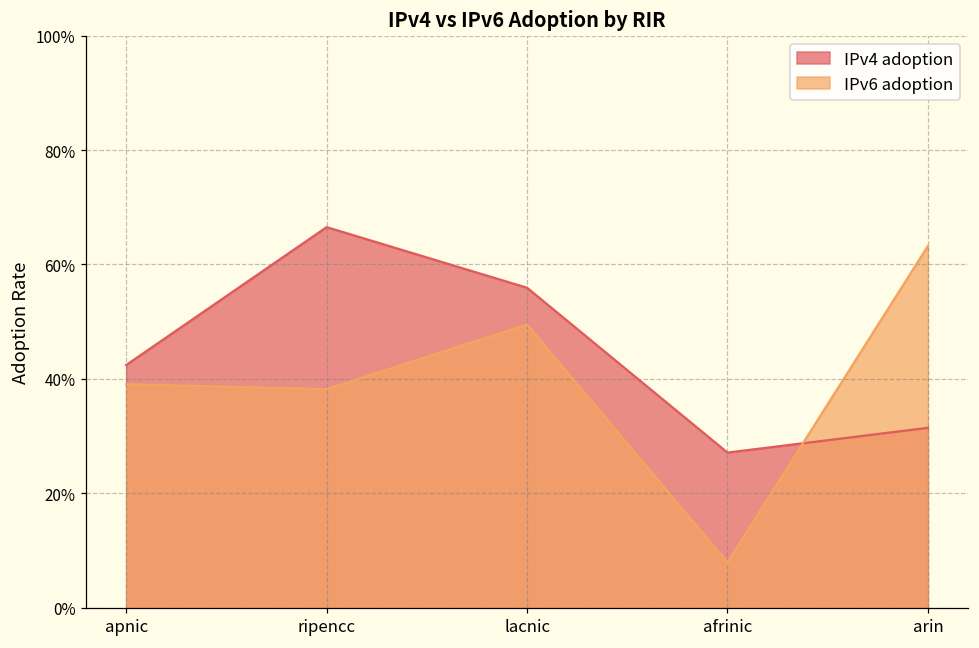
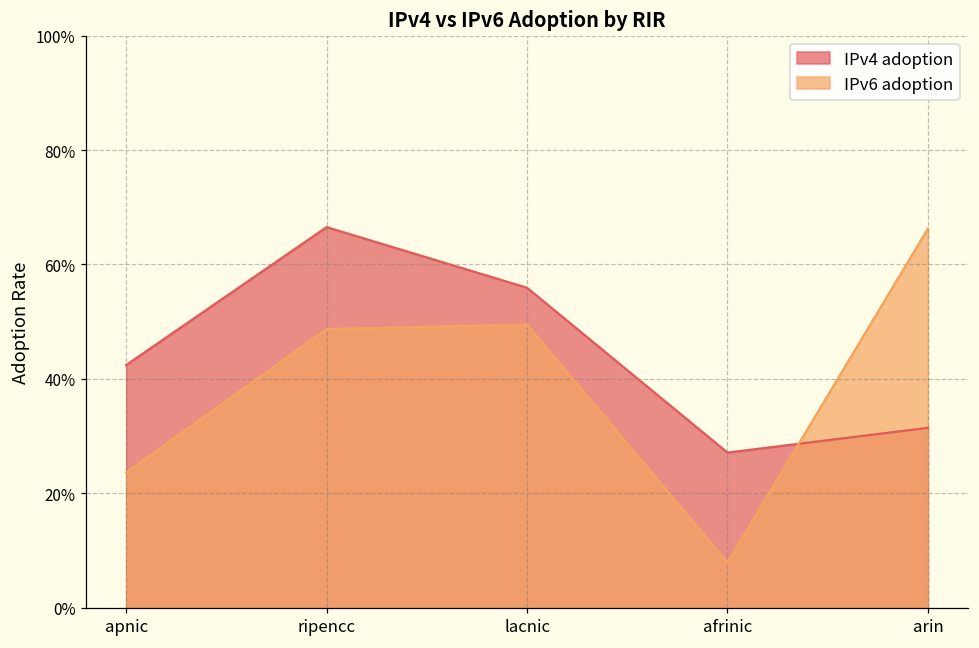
IPv6 adoption, apnic: 39% -> 24%
IPv6 adoption, ripencc: 38% -> 49%
IPv6 adoption, arin: 63% -> 66%
